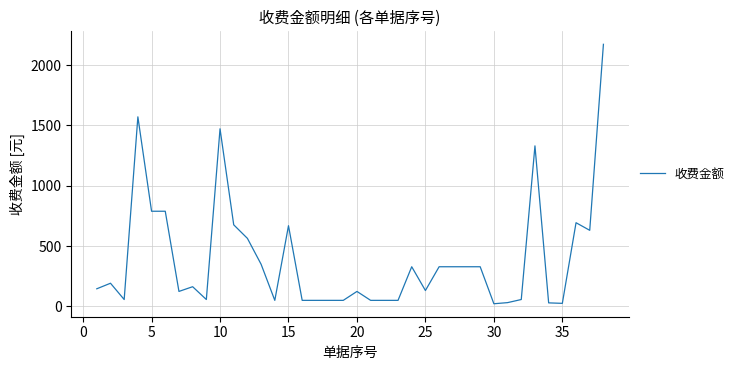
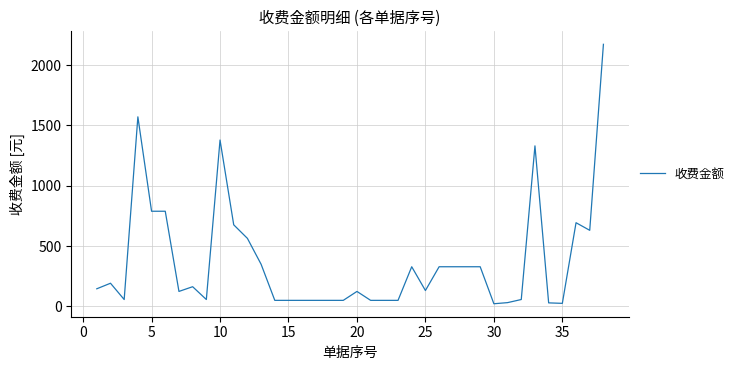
10: 1470 -> 1380
15: 670 -> 50
